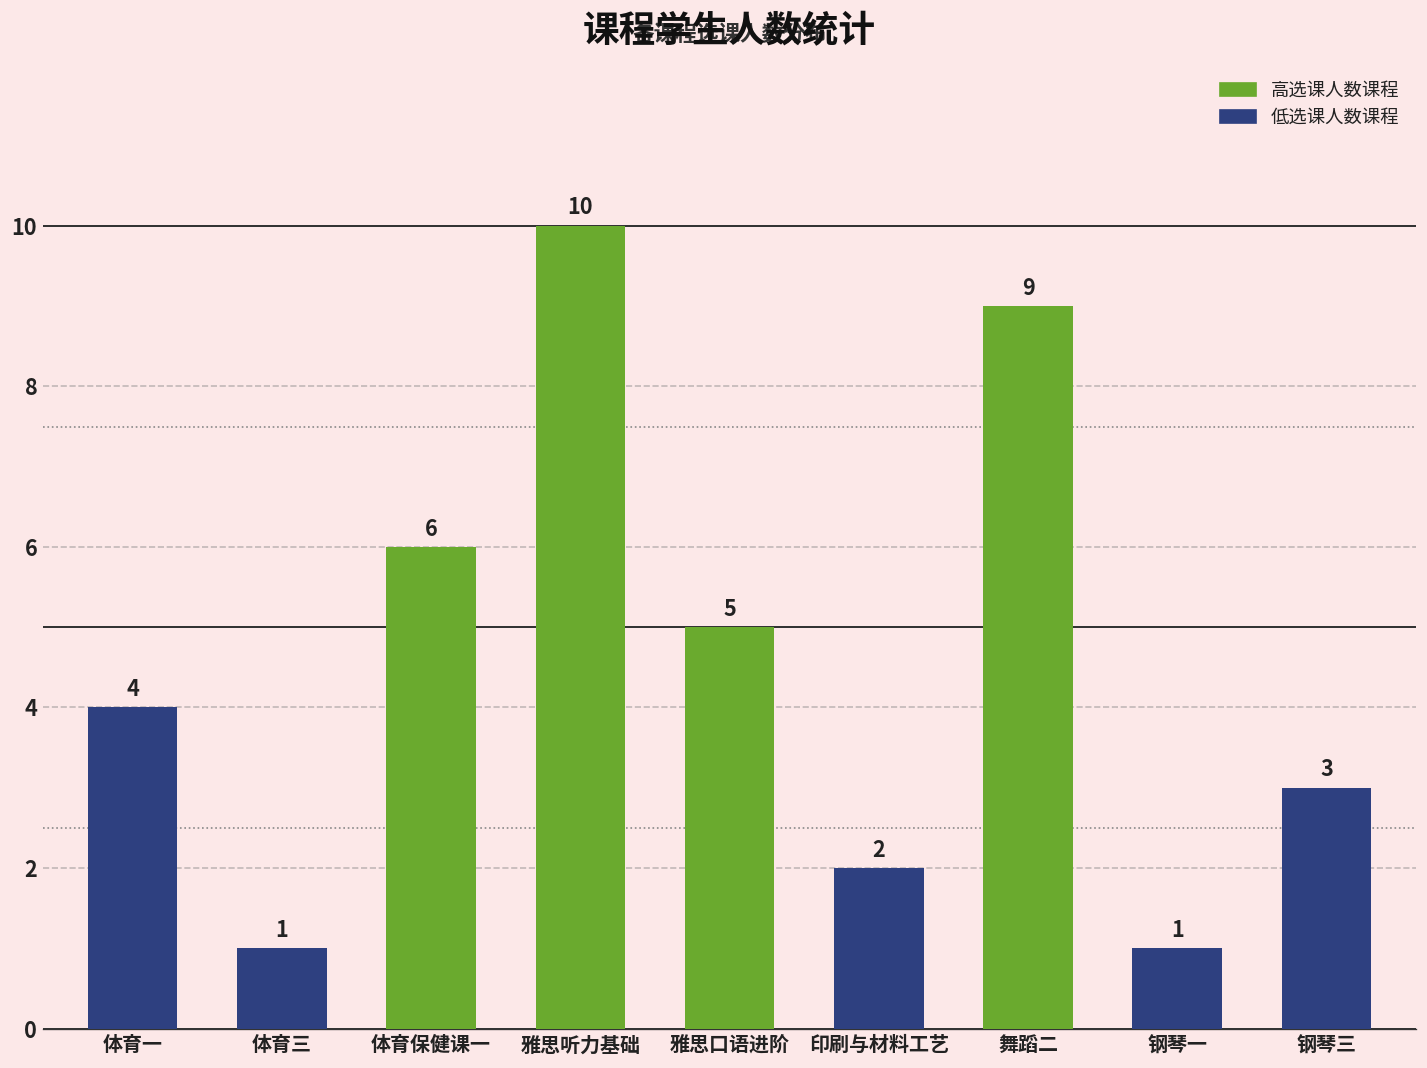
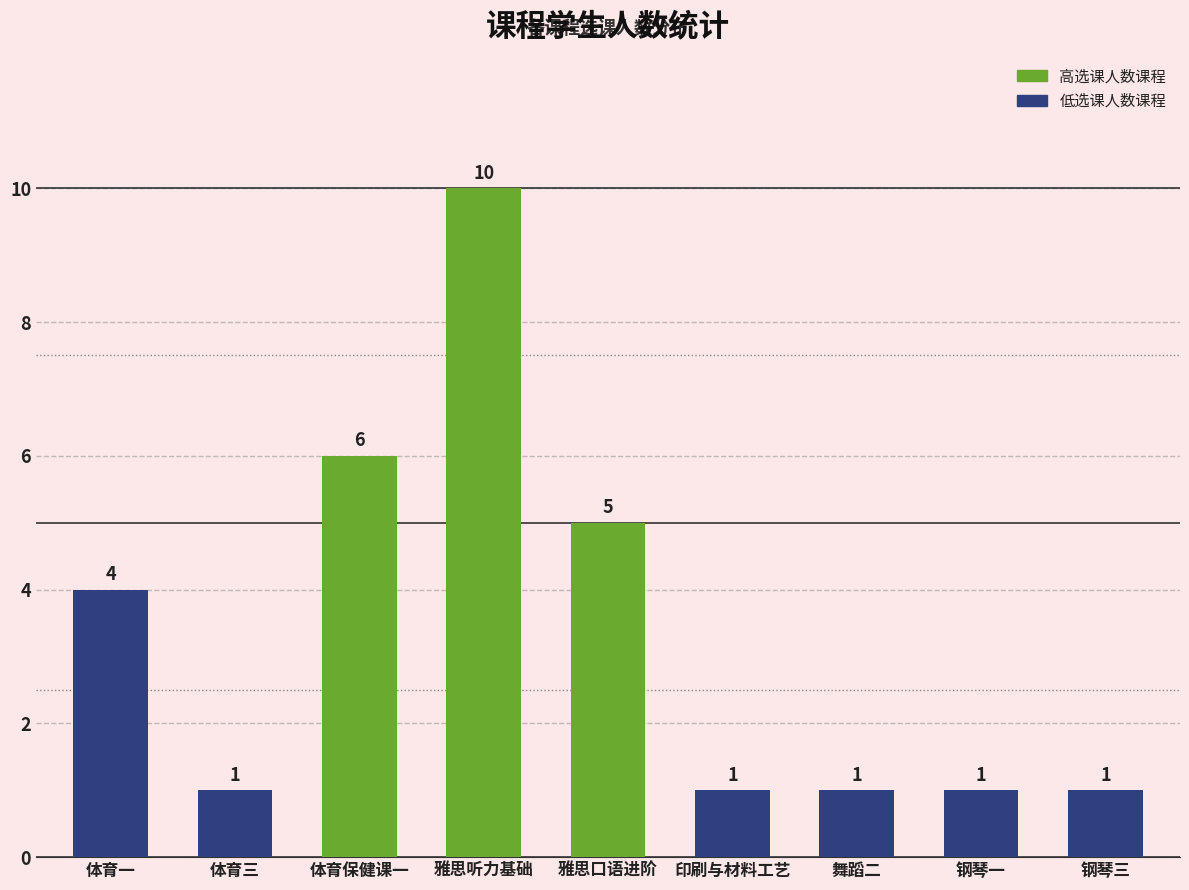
印刷与材料工艺: 2 -> 1
舞蹈二: 9 -> 1
钢琴三: 3 -> 1
